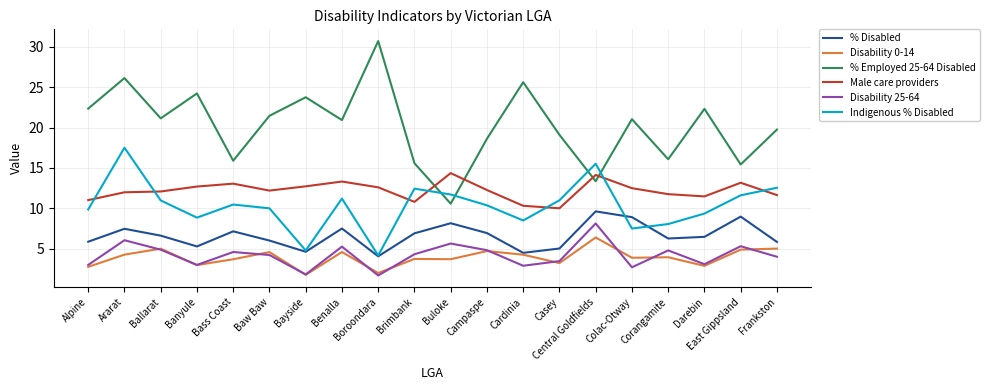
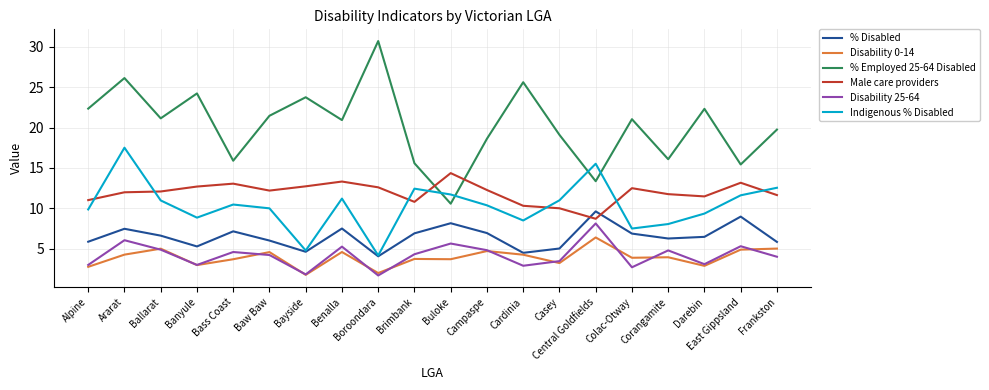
Male care providers, Central Goldfields: 14 -> 9
% Disabled, Colac-Otway: 9 -> 7
